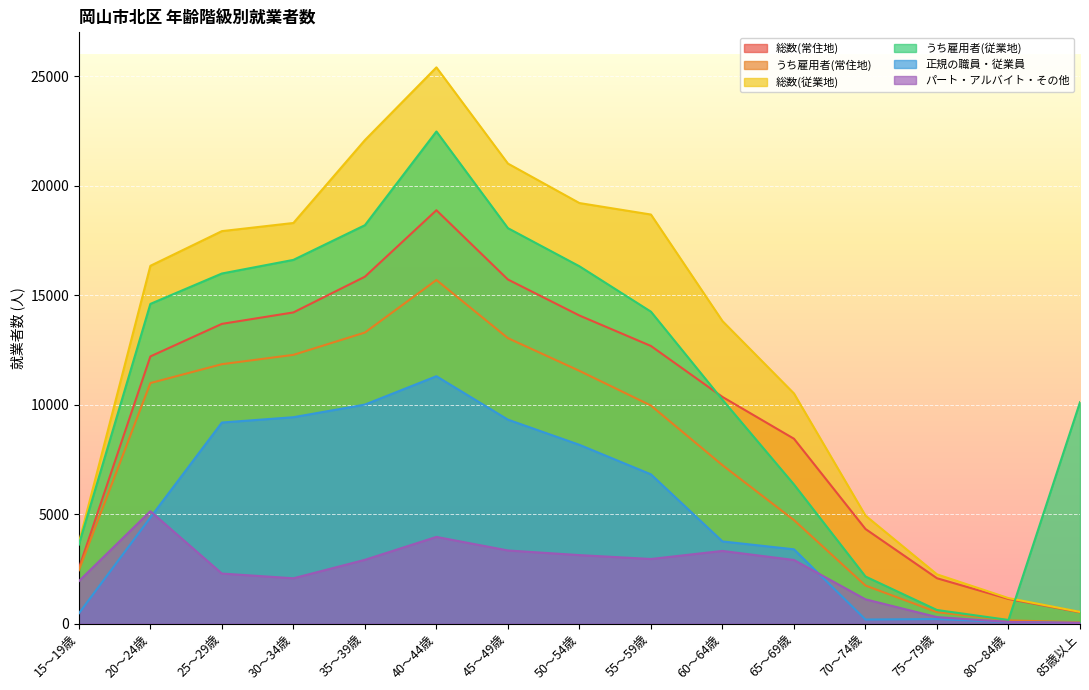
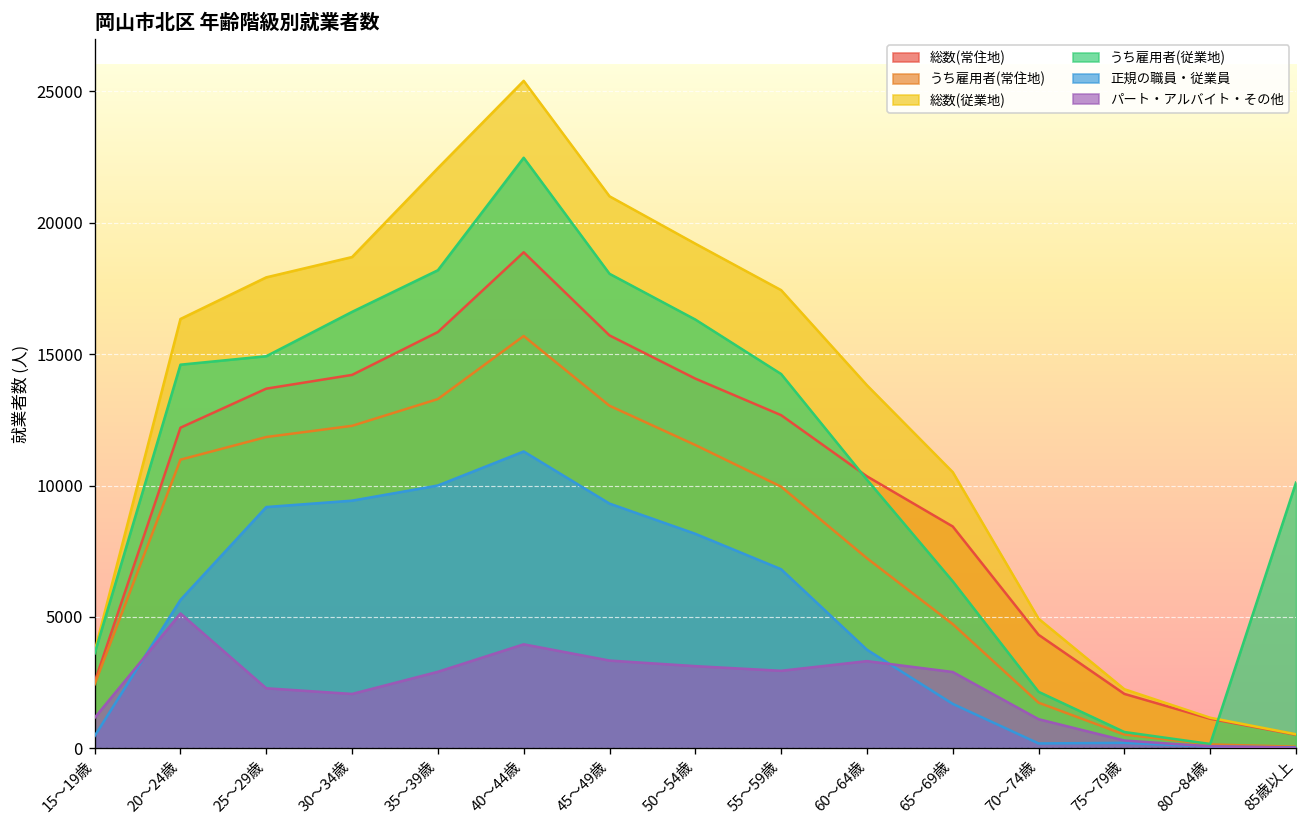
パート・アルバイト・その他, 15～19歳: 1900 -> 1200
正規の職員・従業員, 20～24歳: 4800 -> 5600
うち雇用者(従業地), 25～29歳: 16000 -> 14900
総数(従業地), 30～34歳: 18300 -> 18700
総数(従業地), 55～59歳: 18700 -> 17400
正規の職員・従業員, 65～69歳: 3400 -> 1700
